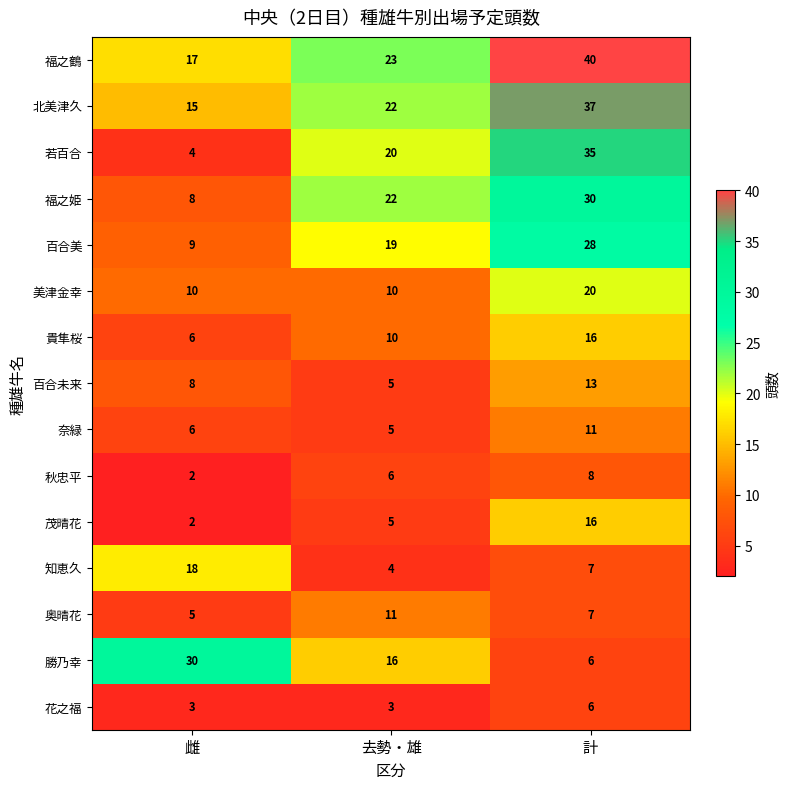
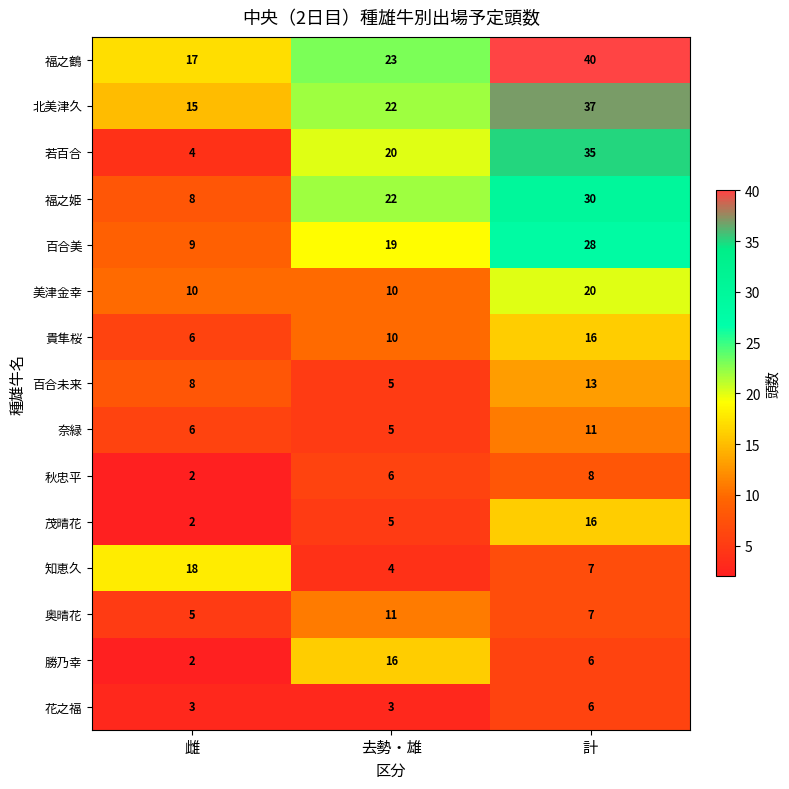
勝乃幸, 雌: 30 -> 2
